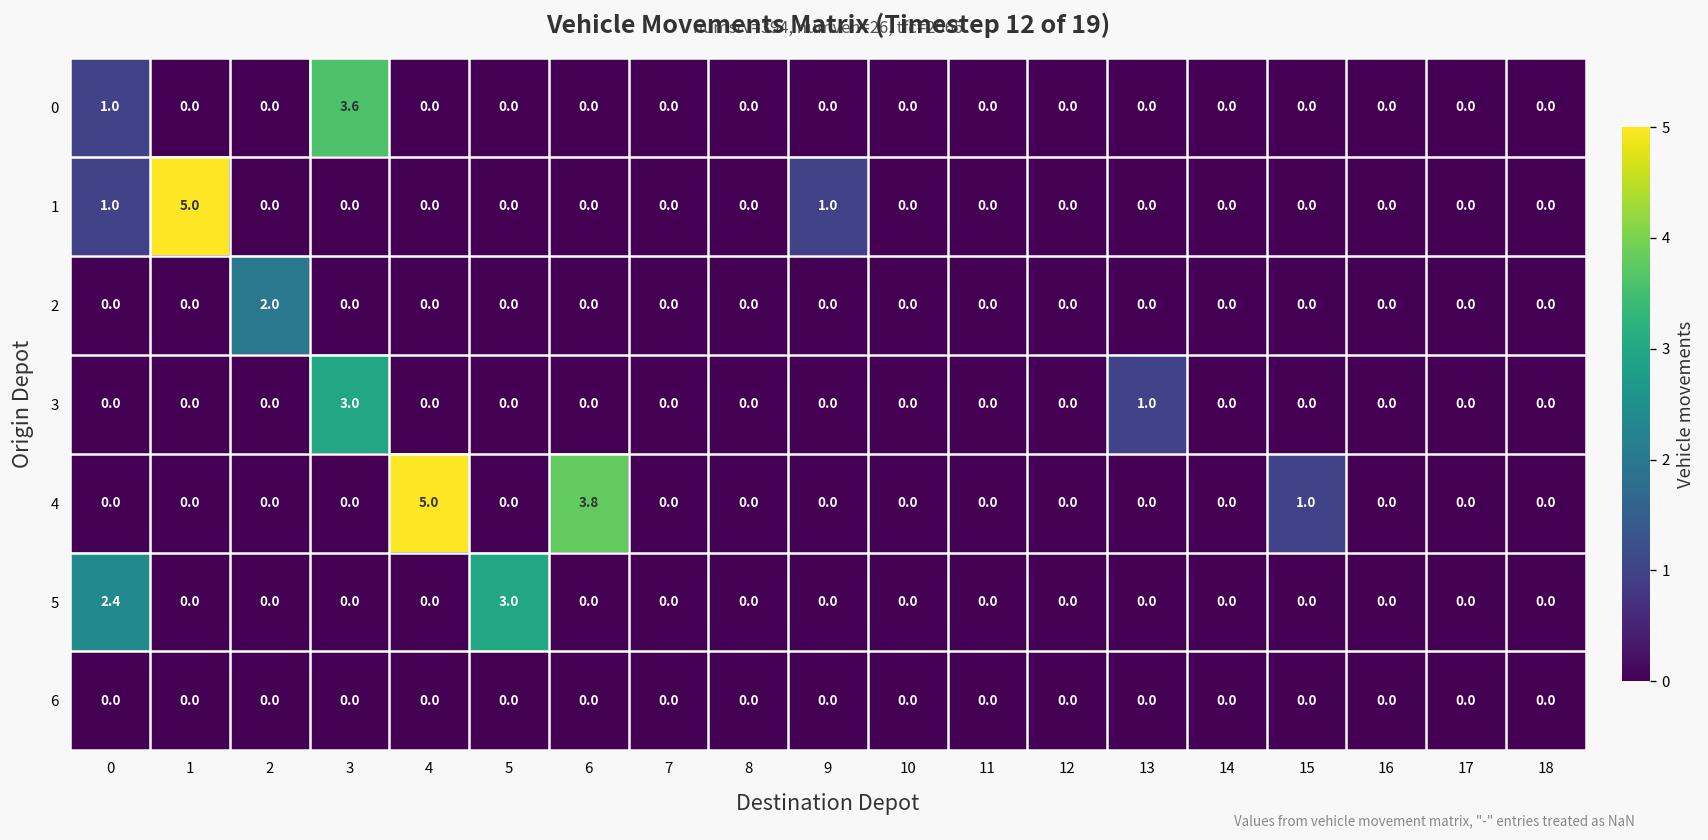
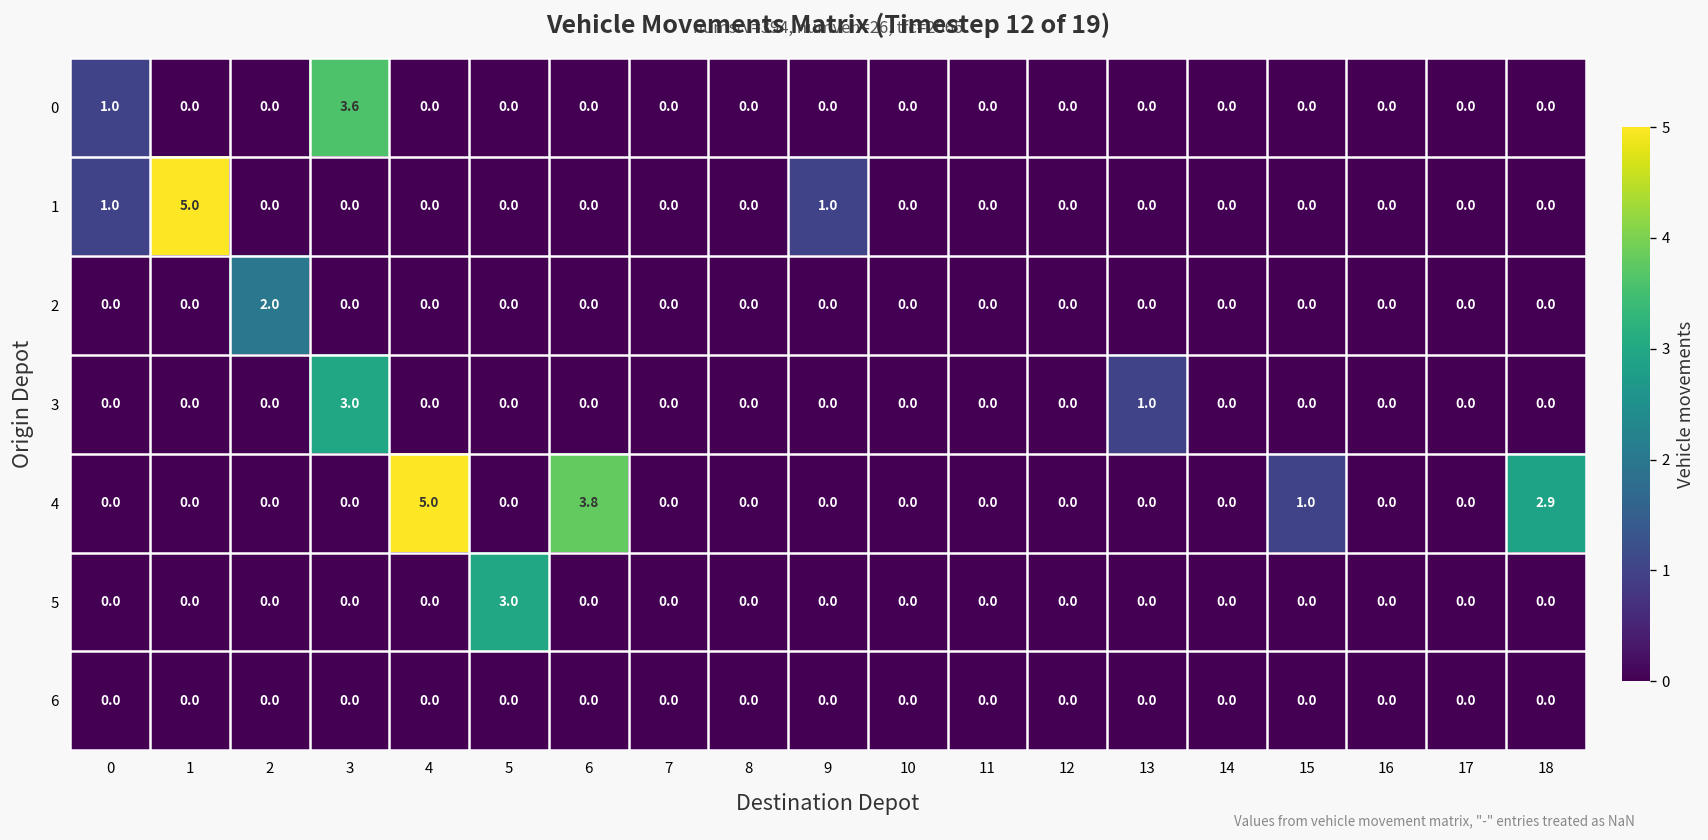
4, 18: 0.0 -> 2.9
5, 0: 2.4 -> 0.0
